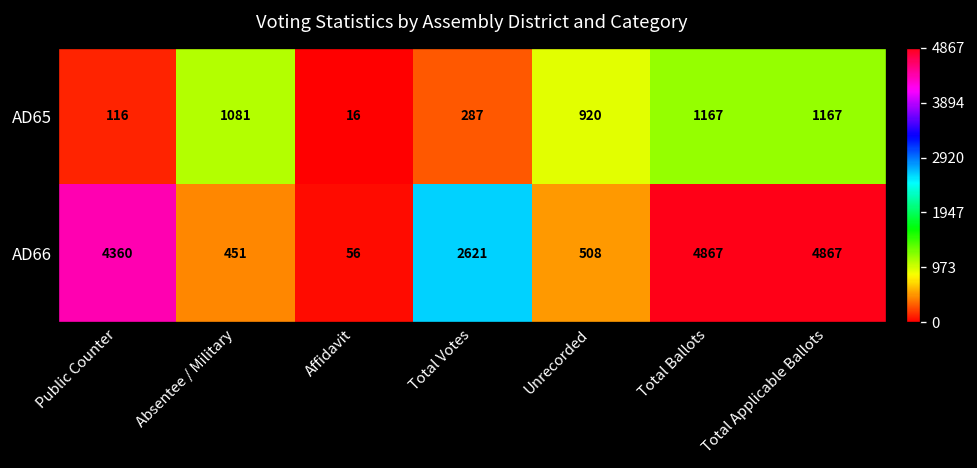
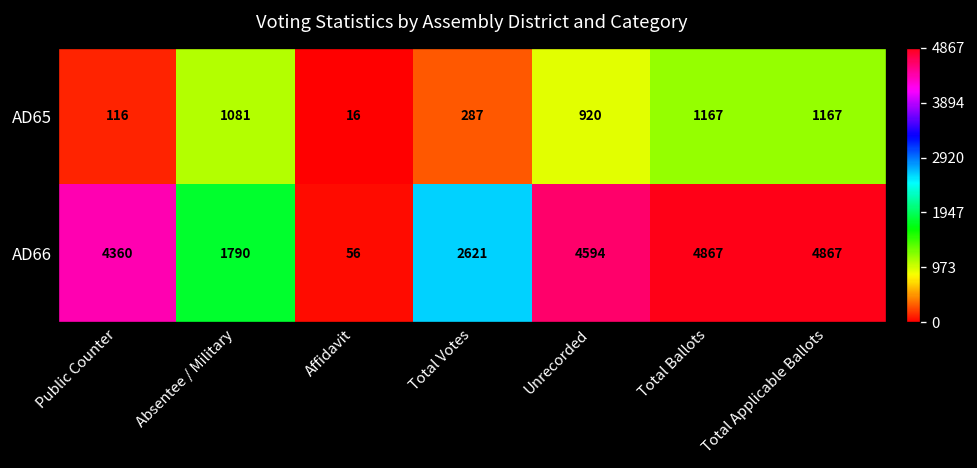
AD66, Absentee / Military: 451 -> 1790
AD66, Unrecorded: 508 -> 4594
